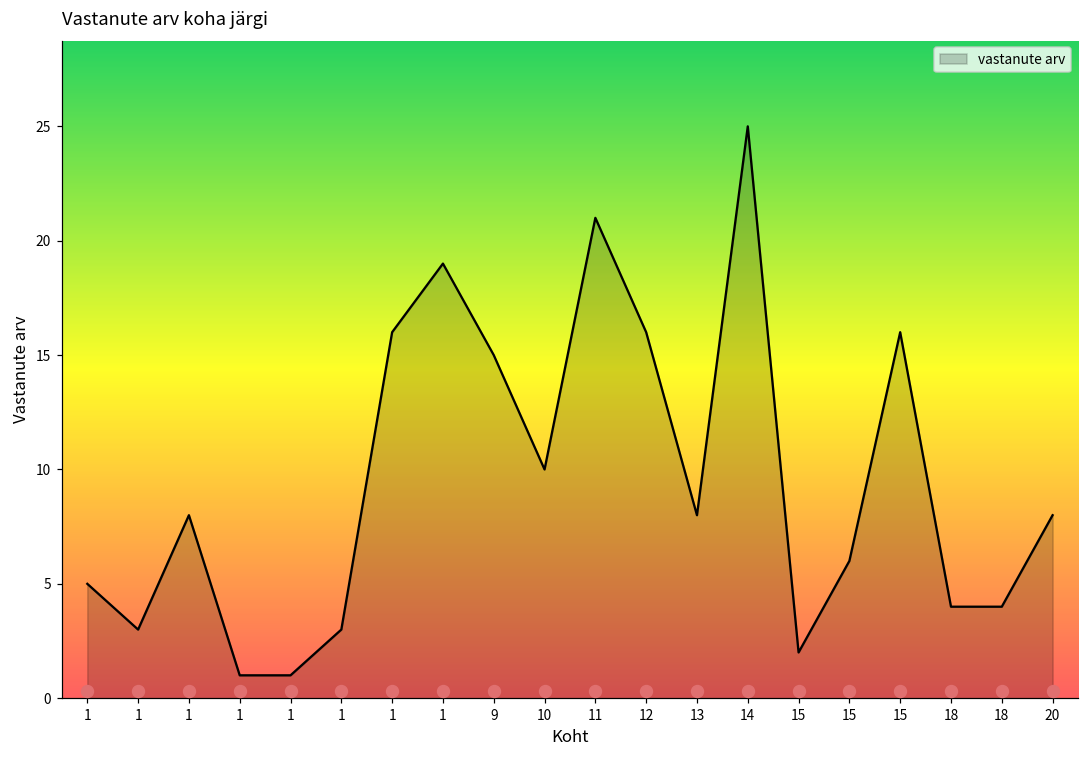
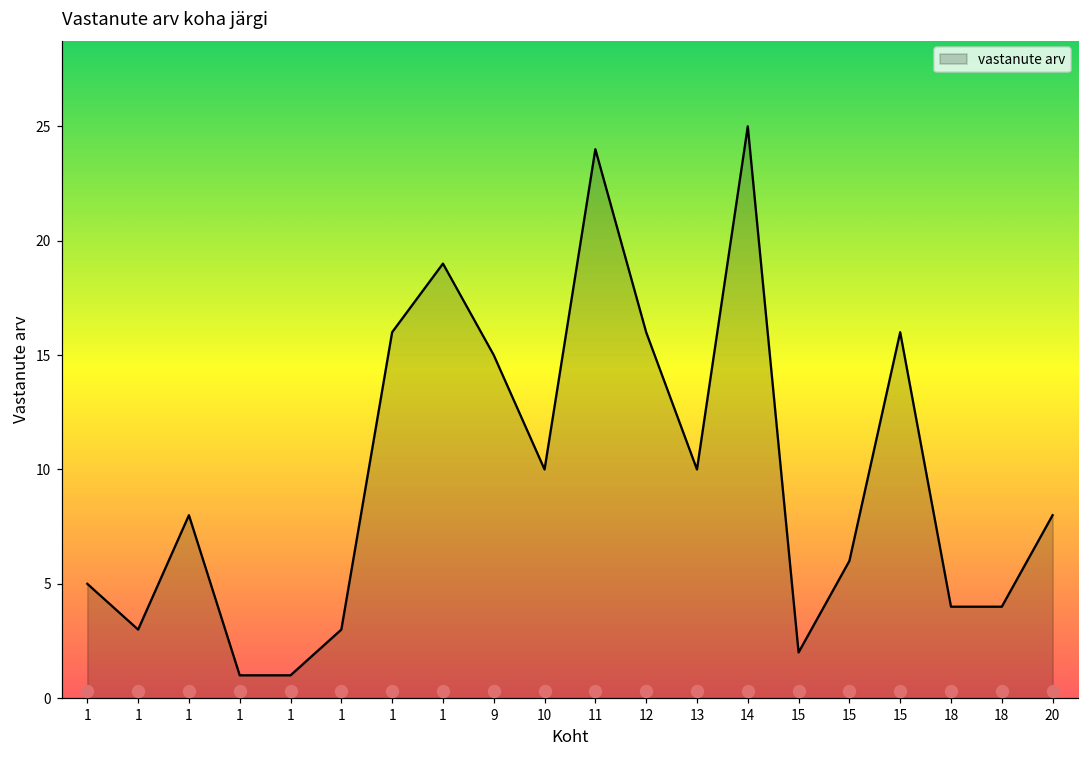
vastanute arv, 11: 21 -> 24
vastanute arv, 13: 8 -> 10
